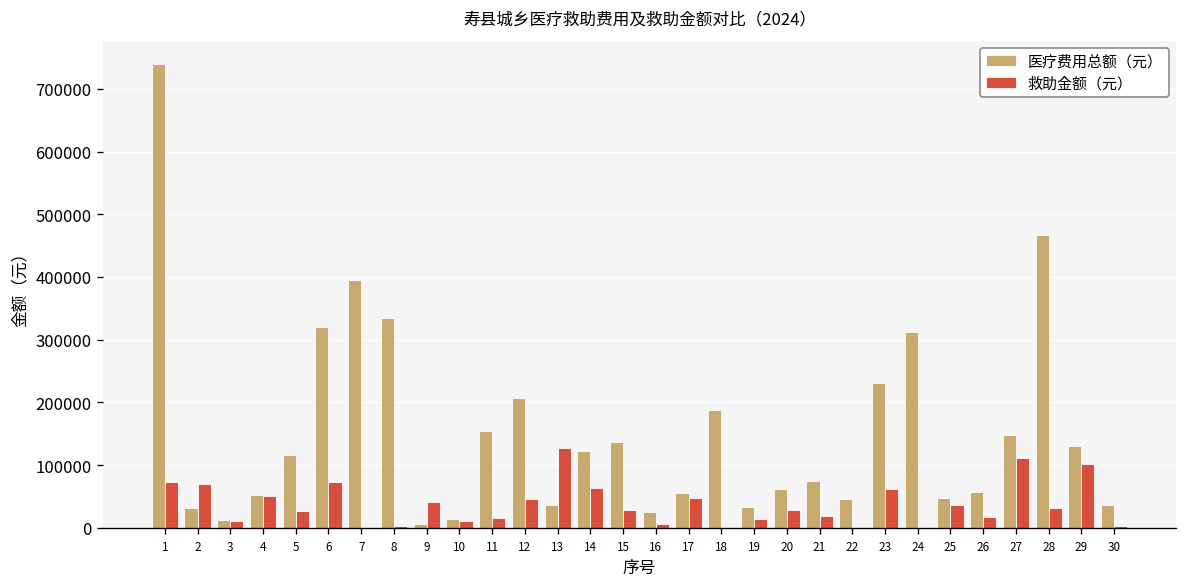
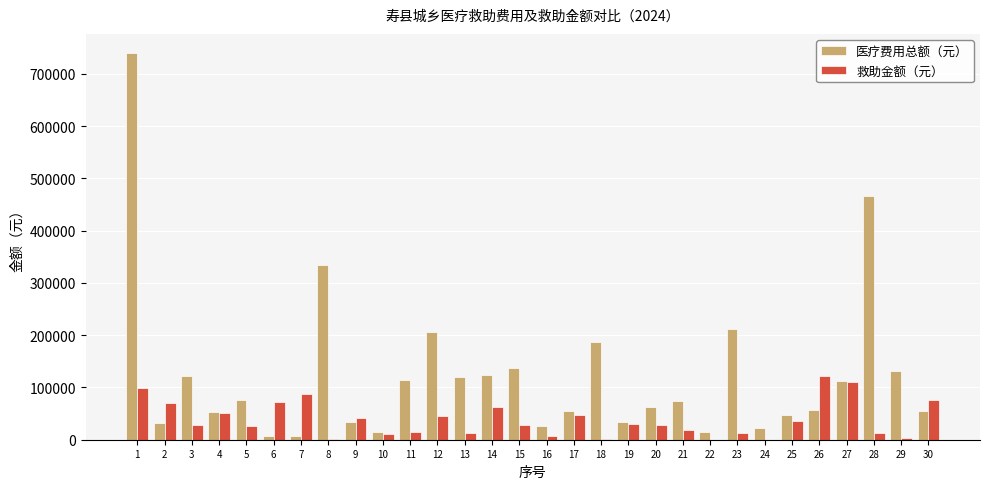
救助金额（元）, 1: 70000 -> 100000
医疗费用总额（元）, 3: 10000 -> 120000
救助金额（元）, 3: 10000 -> 30000
医疗费用总额（元）, 5: 120000 -> 80000
医疗费用总额（元）, 6: 320000 -> 10000
医疗费用总额（元）, 7: 400000 -> 10000
救助金额（元）, 7: 0 -> 90000
医疗费用总额（元）, 9: 10000 -> 30000
医疗费用总额（元）, 11: 150000 -> 110000
医疗费用总额（元）, 13: 40000 -> 120000
救助金额（元）, 13: 130000 -> 10000
救助金额（元）, 19: 10000 -> 30000
医疗费用总额（元）, 22: 50000 -> 10000
医疗费用总额（元）, 23: 230000 -> 210000
救助金额（元）, 23: 60000 -> 10000
医疗费用总额（元）, 24: 310000 -> 20000
救助金额（元）, 26: 20000 -> 120000
医疗费用总额（元）, 27: 150000 -> 110000
救助金额（元）, 28: 30000 -> 10000
救助金额（元）, 29: 100000 -> 0
医疗费用总额（元）, 30: 40000 -> 50000
救助金额（元）, 30: 0 -> 80000
